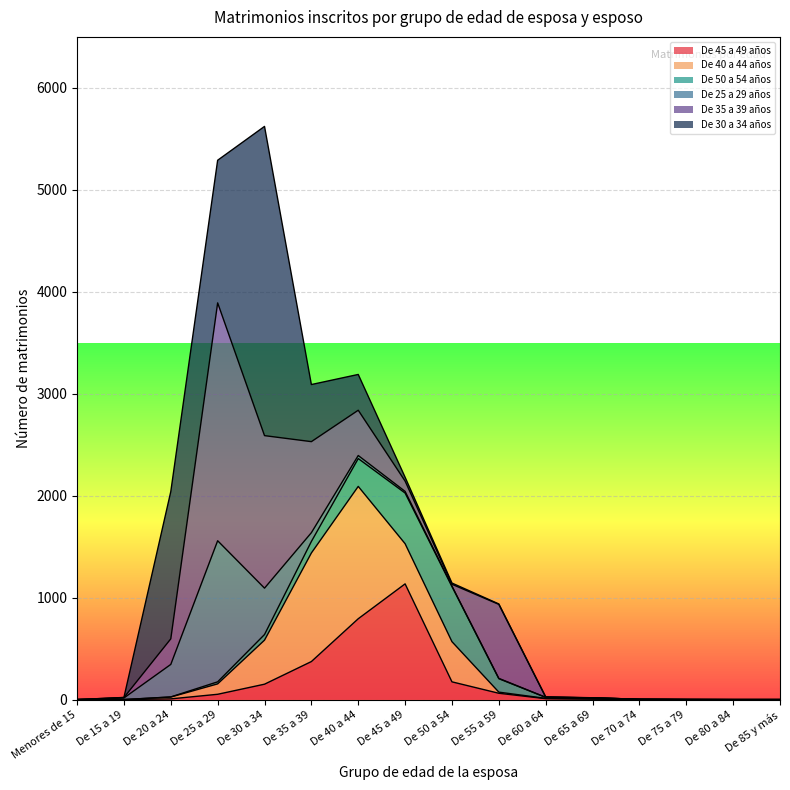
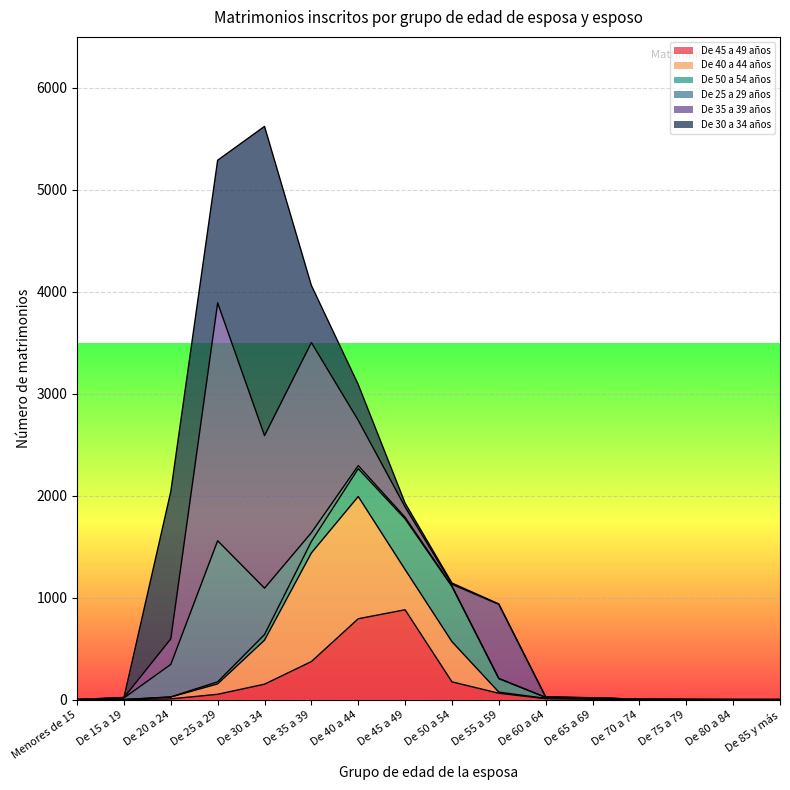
De 35 a 39 años, De 35 a 39: 890 -> 1870
De 40 a 44 años, De 40 a 44: 1300 -> 1200
De 45 a 49 años, De 45 a 49: 1140 -> 880
